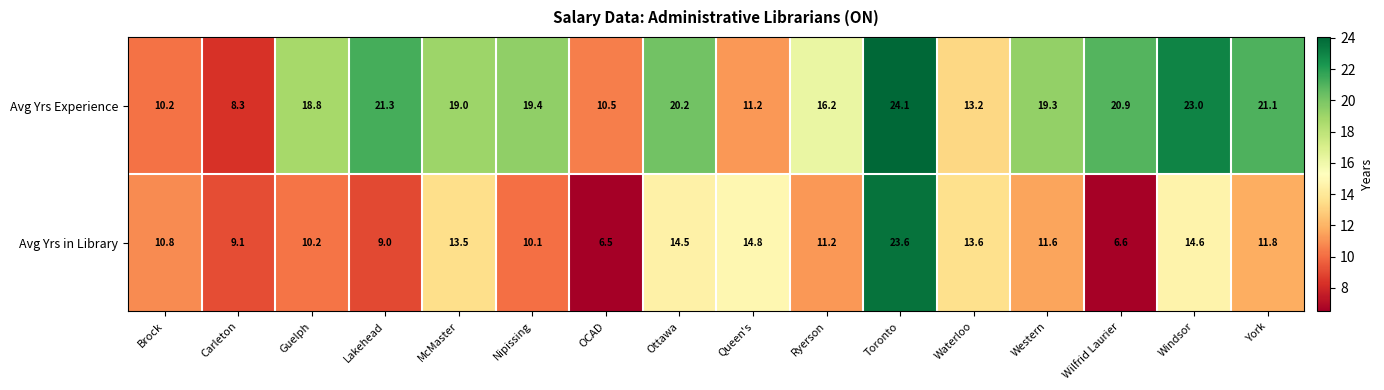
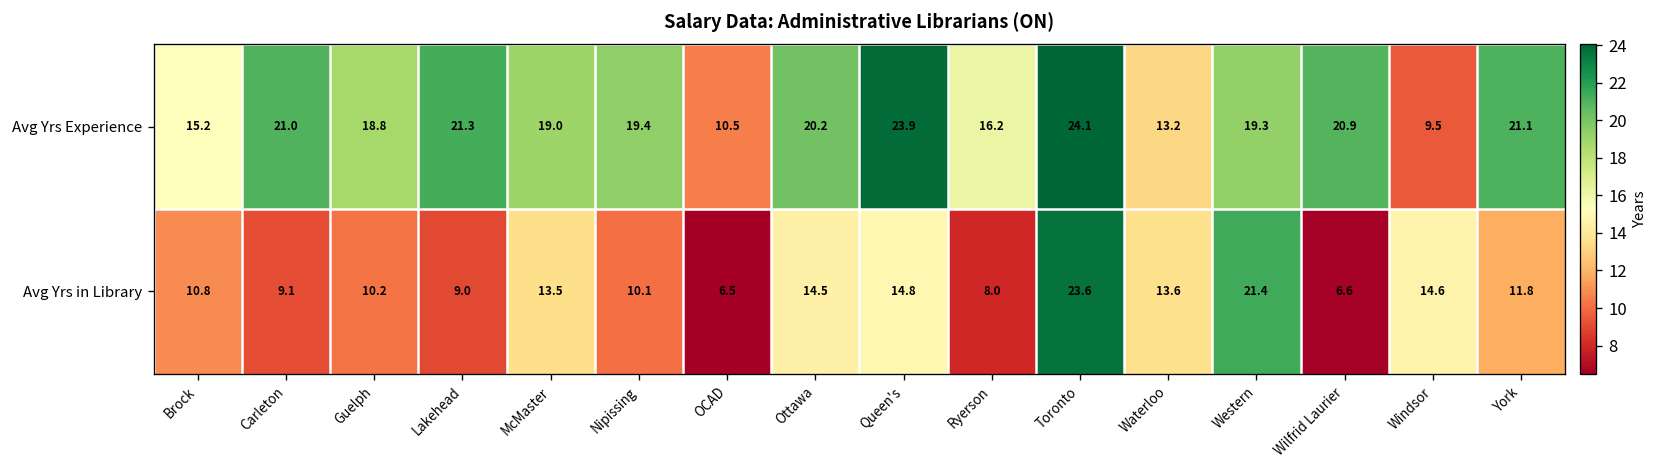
Avg Yrs Experience, Brock: 10.2 -> 15.2
Avg Yrs Experience, Carleton: 8.3 -> 21.0
Avg Yrs Experience, Queen's: 11.2 -> 23.9
Avg Yrs Experience, Windsor: 23.0 -> 9.5
Avg Yrs in Library, Ryerson: 11.2 -> 8.0
Avg Yrs in Library, Western: 11.6 -> 21.4
